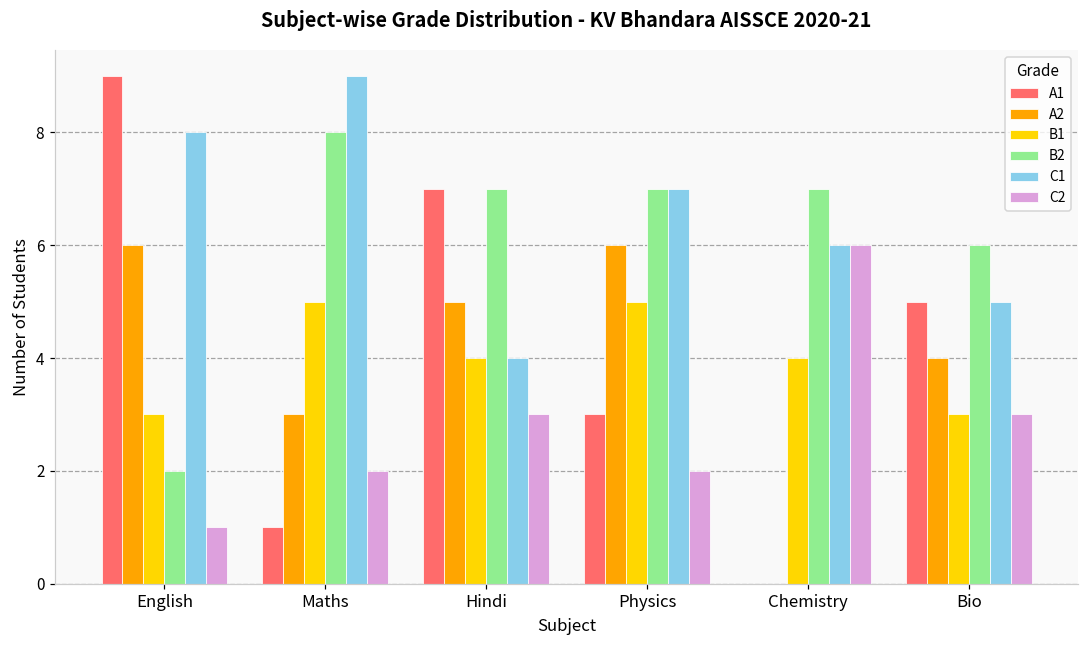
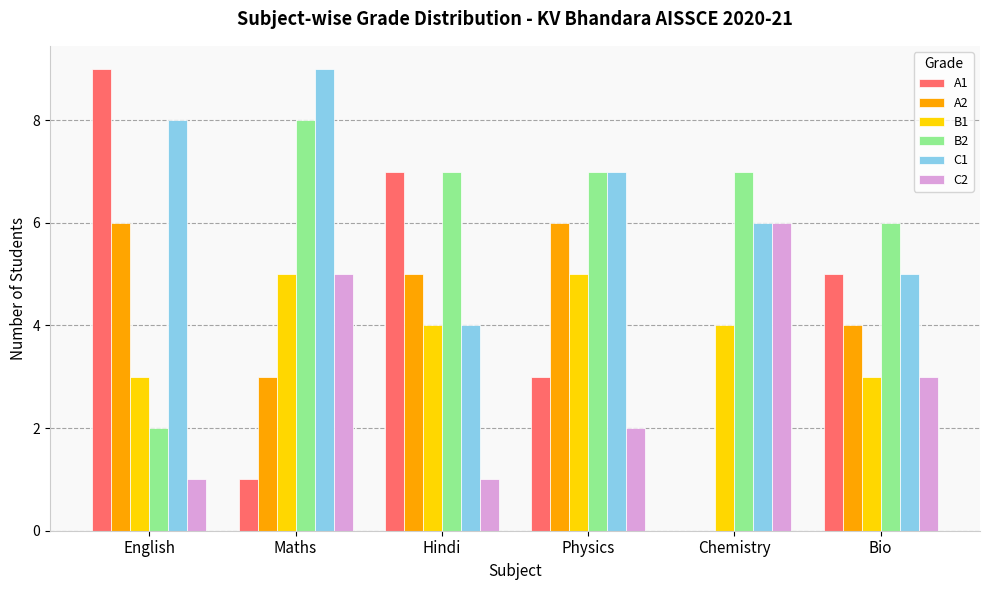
C2, Maths: 2 -> 5
C2, Hindi: 3 -> 1
